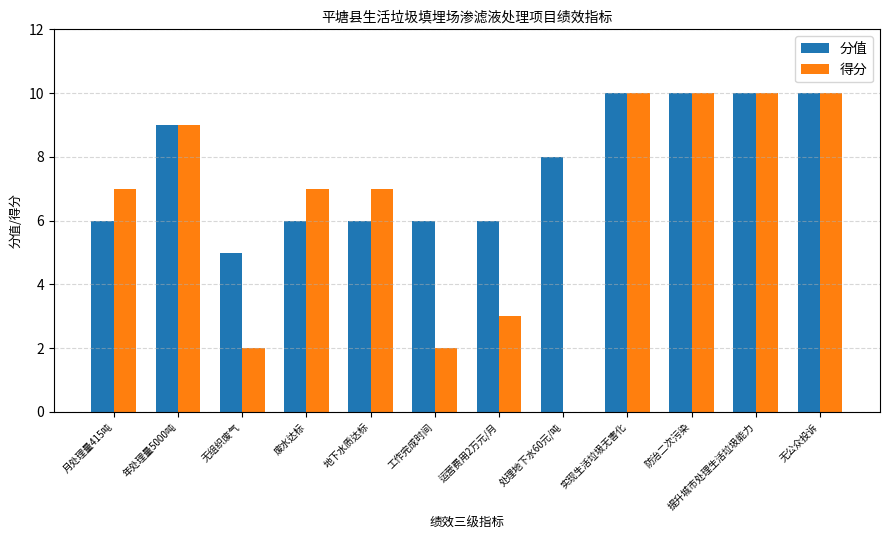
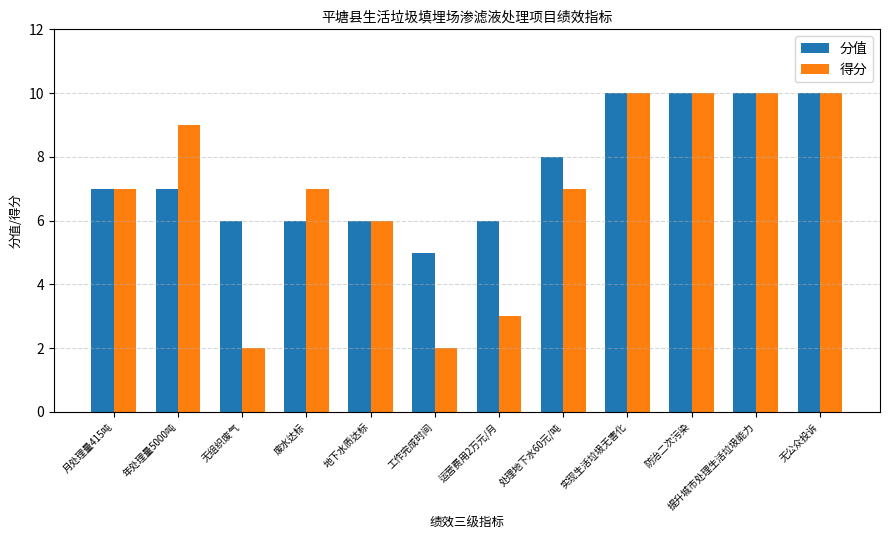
分值, 月处理量415吨: 6 -> 7
分值, 年处理量5000吨: 9 -> 7
分值, 无组织废气: 5 -> 6
得分, 地下水质达标: 7 -> 6
分值, 工作完成时间: 6 -> 5
得分, 处理地下水60元/吨: 0 -> 7
